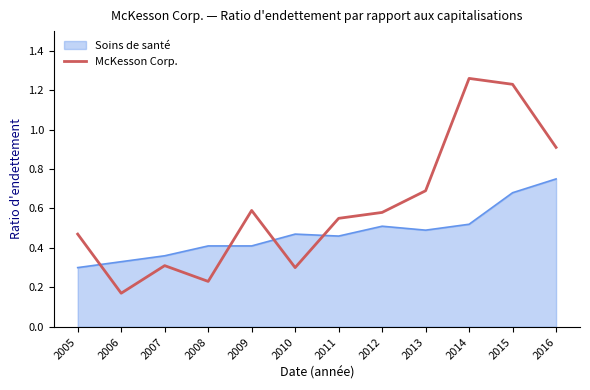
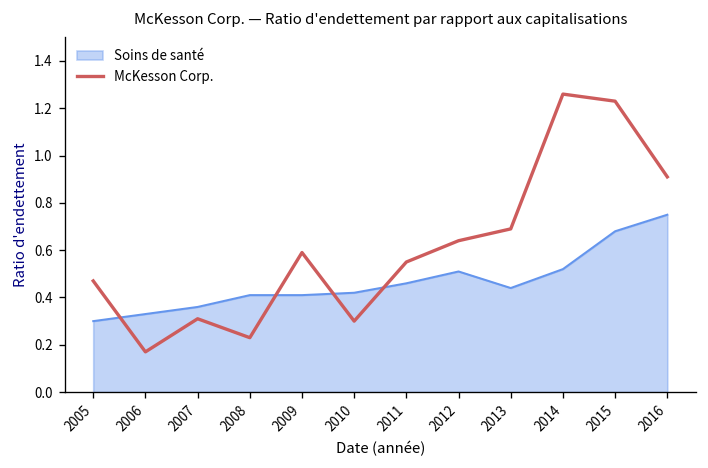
Soins de santé, 2010: 0.47 -> 0.42
McKesson Corp., 2012: 0.58 -> 0.64
Soins de santé, 2013: 0.49 -> 0.44
